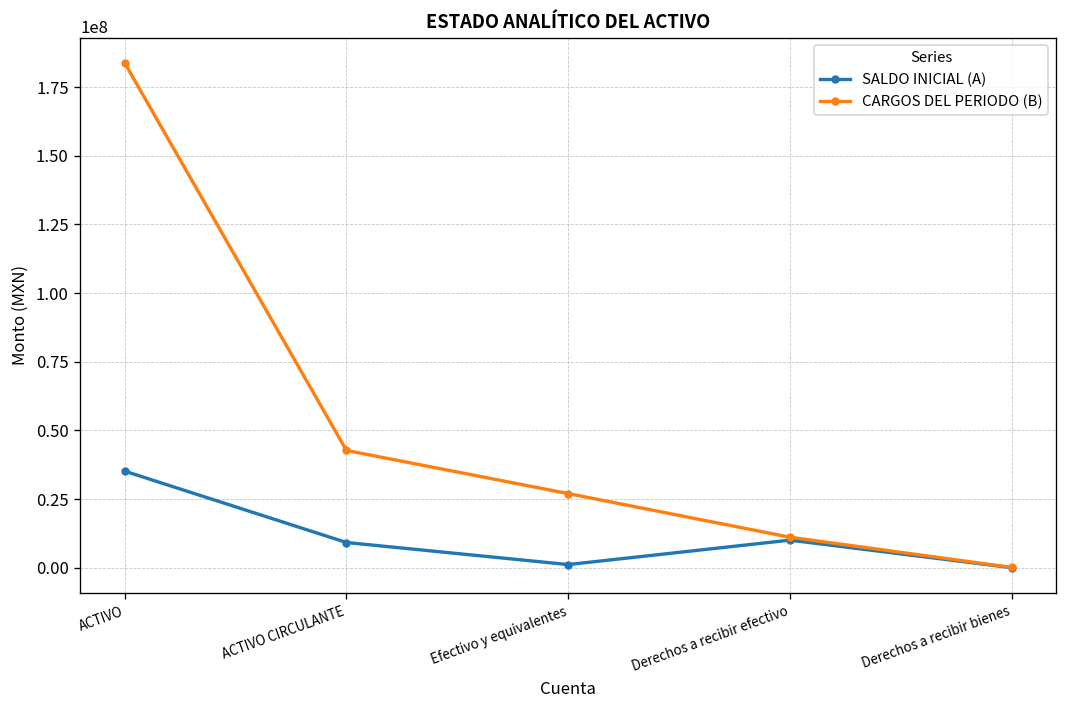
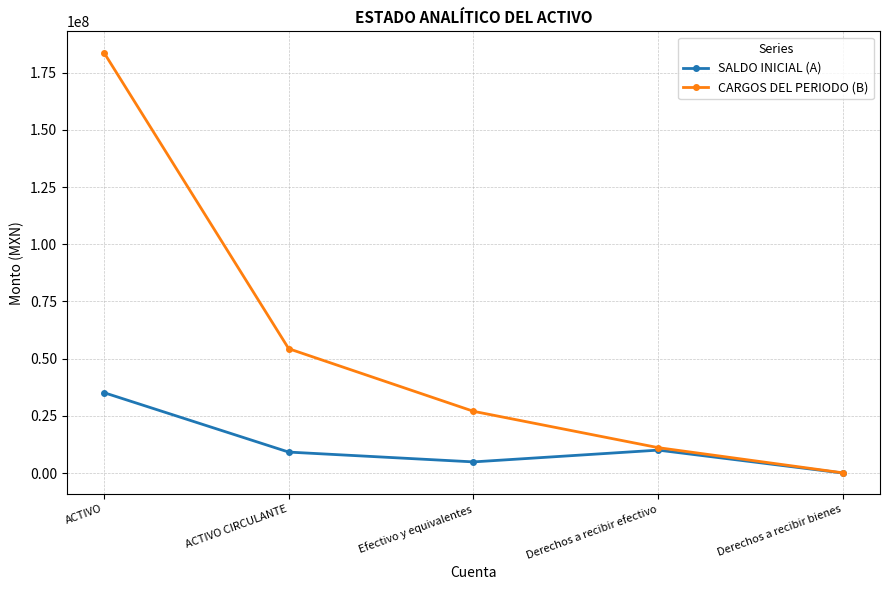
CARGOS DEL PERIODO (B), ACTIVO CIRCULANTE: 43000000 -> 54000000
SALDO INICIAL (A), Efectivo y equivalentes: 1000000 -> 5000000
